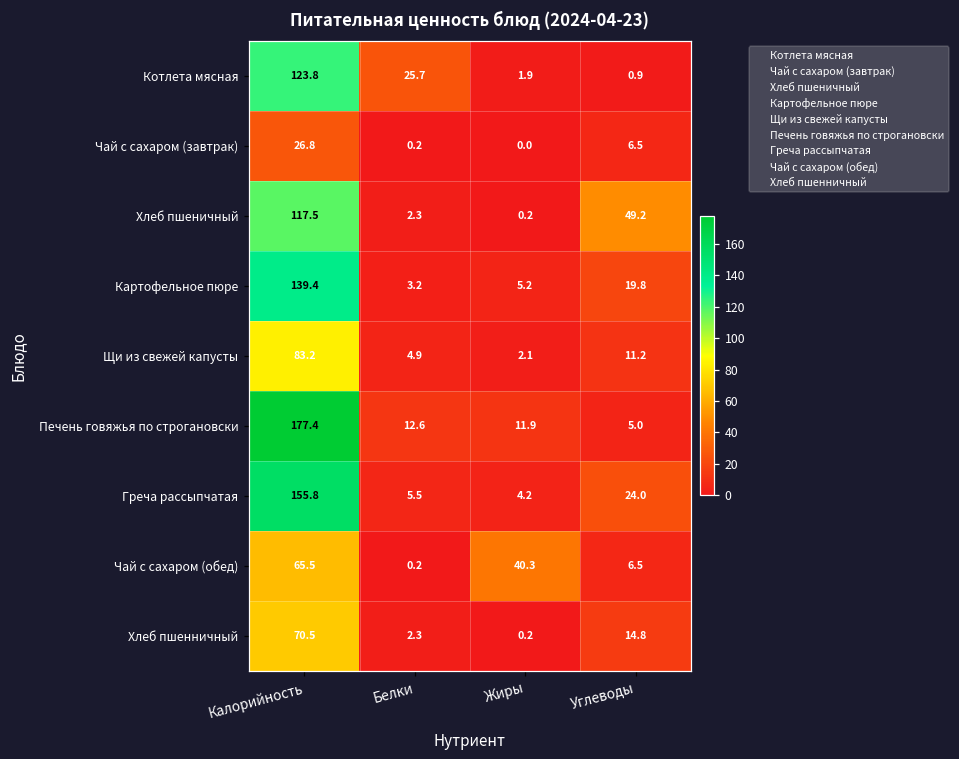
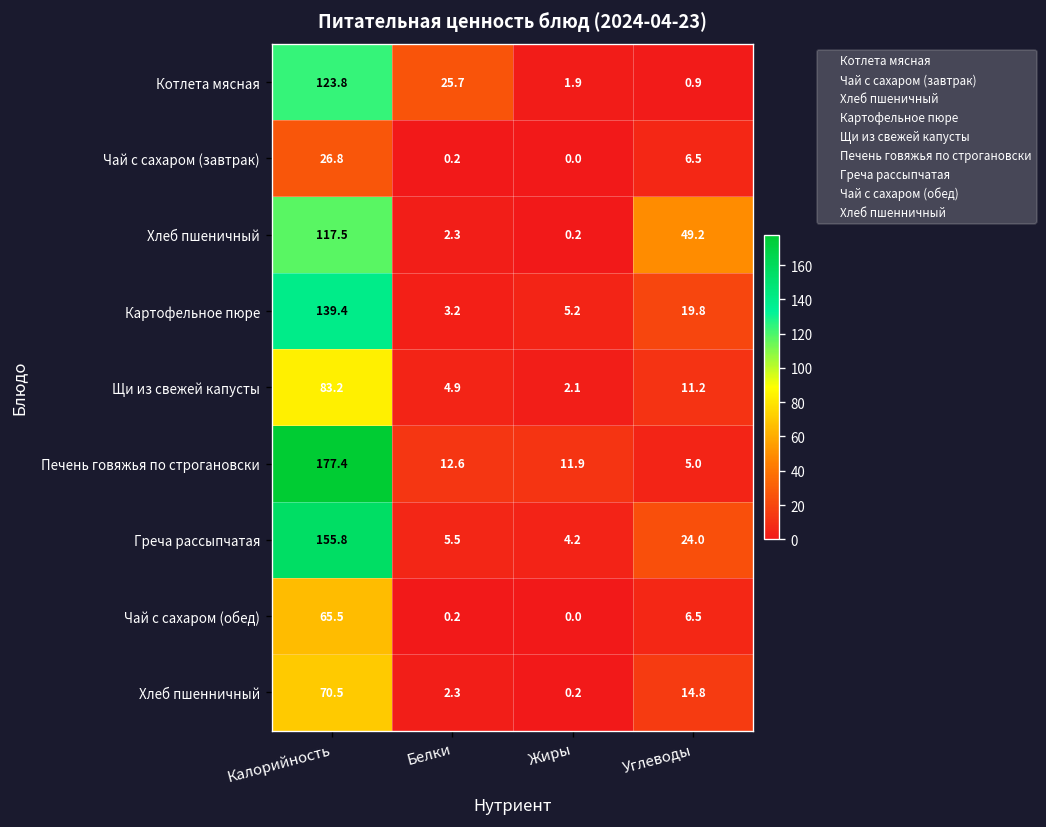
Чай с сахаром (обед), Жиры: 40.3 -> 0.0
